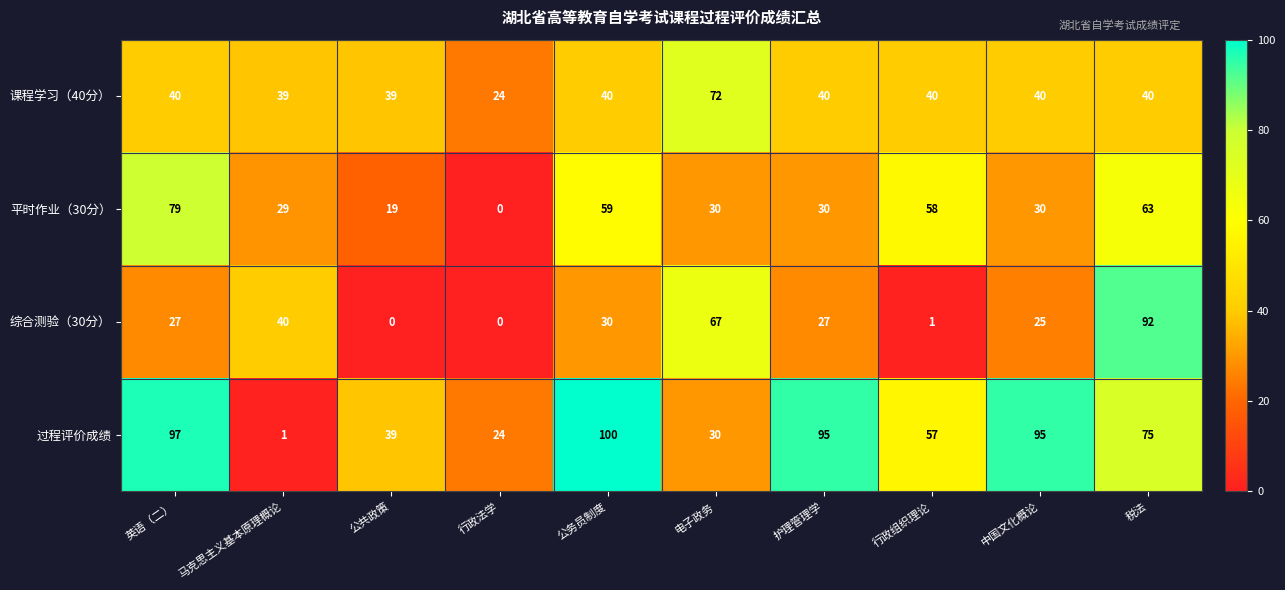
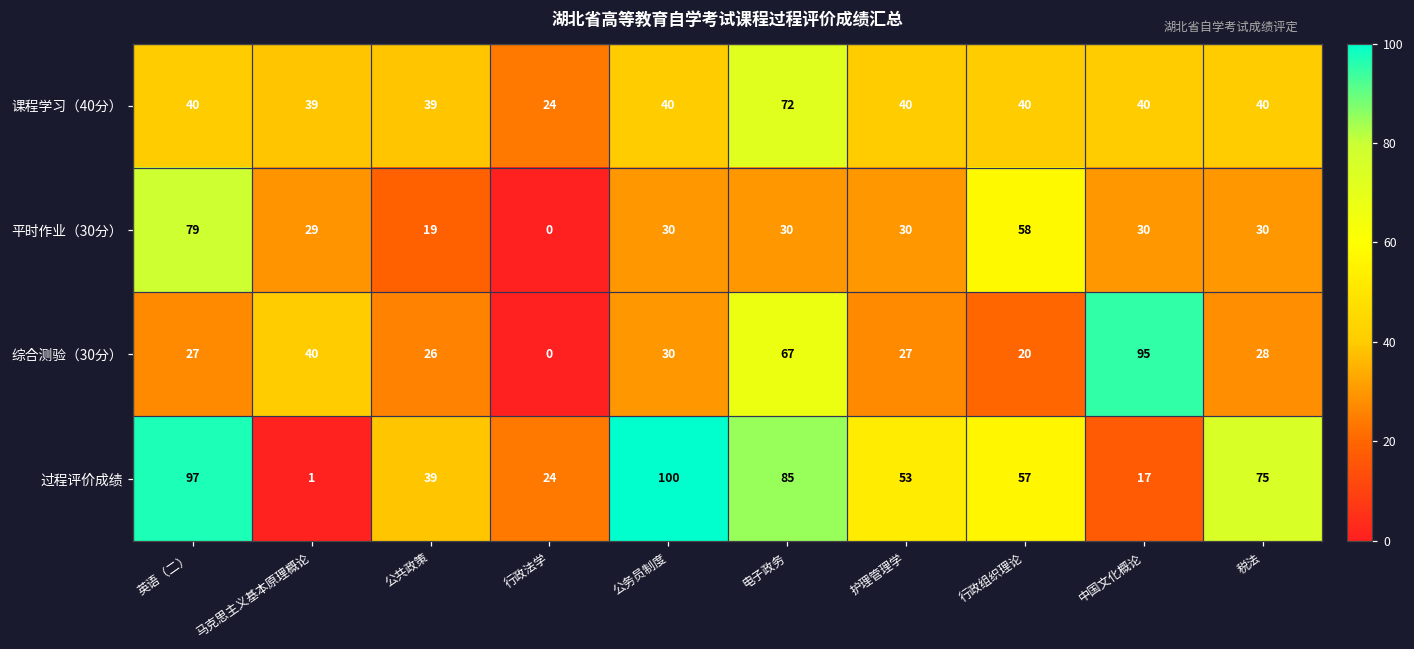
平时作业（30分）, 公务员制度: 59 -> 30
平时作业（30分）, 税法: 63 -> 30
综合测验（30分）, 公共政策: 0 -> 26
综合测验（30分）, 行政组织理论: 1 -> 20
综合测验（30分）, 中国文化概论: 25 -> 95
综合测验（30分）, 税法: 92 -> 28
过程评价成绩, 电子政务: 30 -> 85
过程评价成绩, 护理管理学: 95 -> 53
过程评价成绩, 中国文化概论: 95 -> 17
